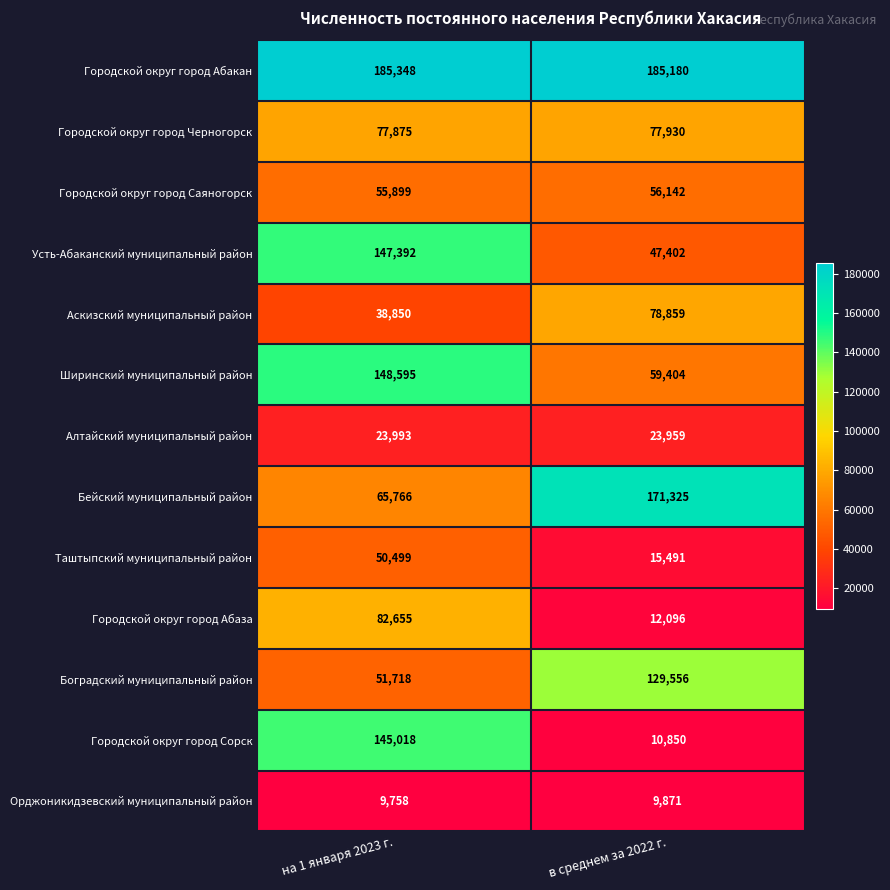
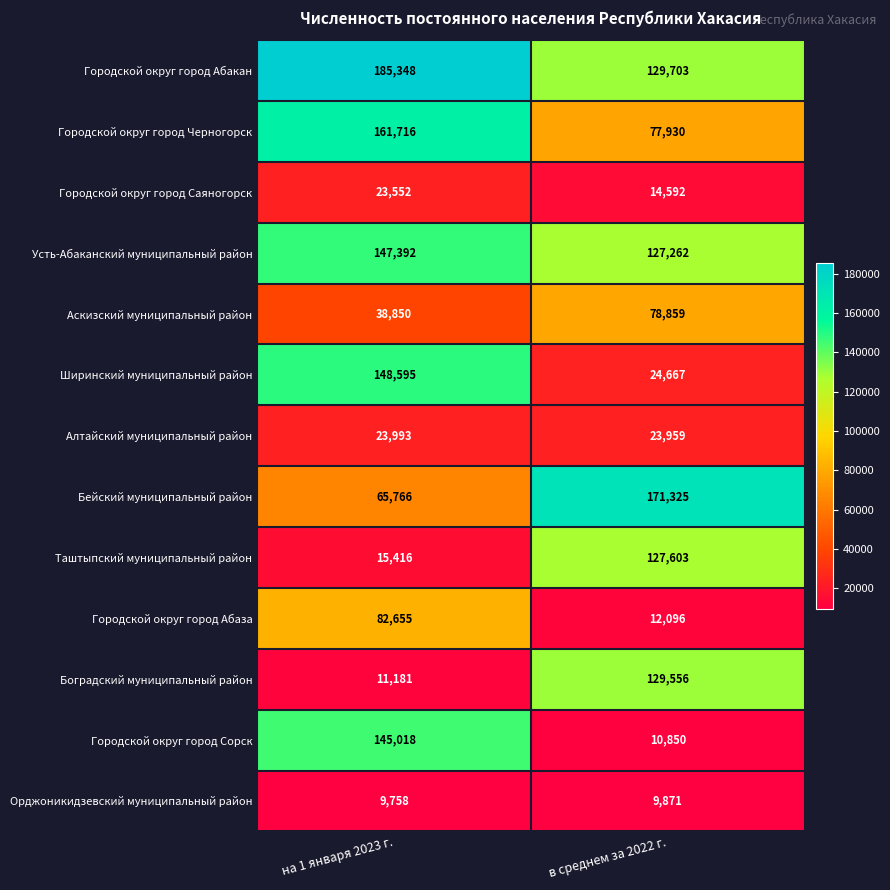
Городской округ город Абакан, в среднем за 2022 г.: 185,180 -> 129,703
Городской округ город Черногорск, на 1 января 2023 г.: 77,875 -> 161,716
Городской округ город Саяногорск, на 1 января 2023 г.: 55,899 -> 23,552
Городской округ город Саяногорск, в среднем за 2022 г.: 56,142 -> 14,592
Усть-Абаканский муниципальный район, в среднем за 2022 г.: 47,402 -> 127,262
Ширинский муниципальный район, в среднем за 2022 г.: 59,404 -> 24,667
Таштыпский муниципальный район, на 1 января 2023 г.: 50,499 -> 15,416
Таштыпский муниципальный район, в среднем за 2022 г.: 15,491 -> 127,603
Боградский муниципальный район, на 1 января 2023 г.: 51,718 -> 11,181
